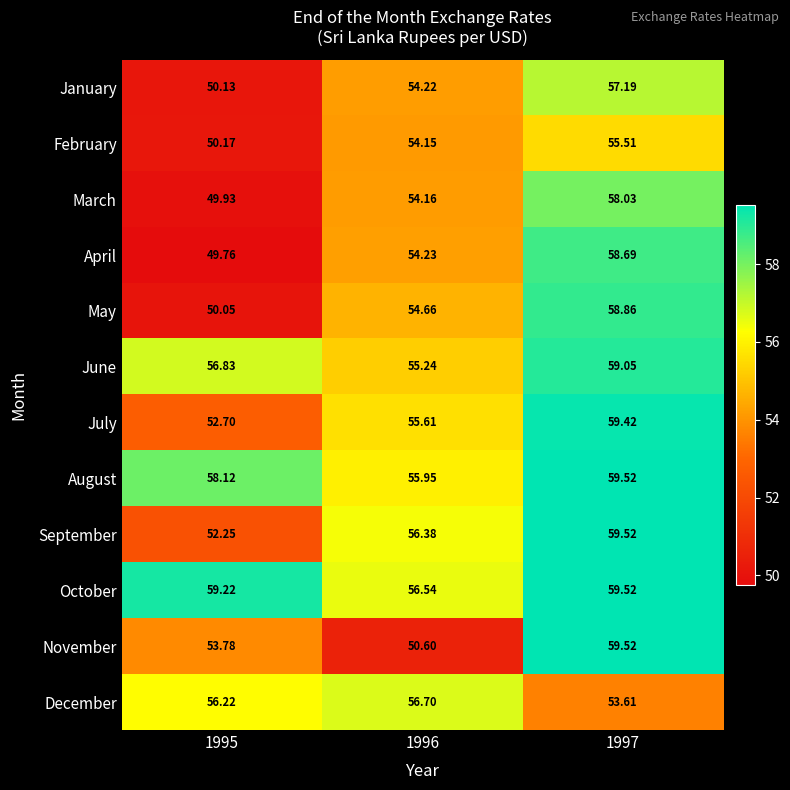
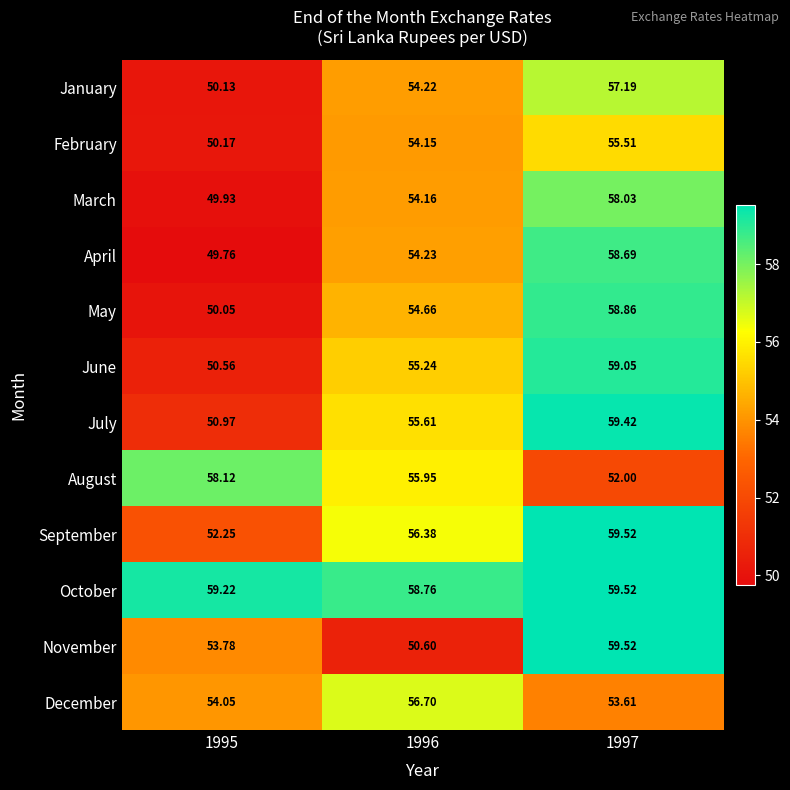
June, 1995: 56.83 -> 50.56
July, 1995: 52.70 -> 50.97
August, 1997: 59.52 -> 52.00
October, 1996: 56.54 -> 58.76
December, 1995: 56.22 -> 54.05
